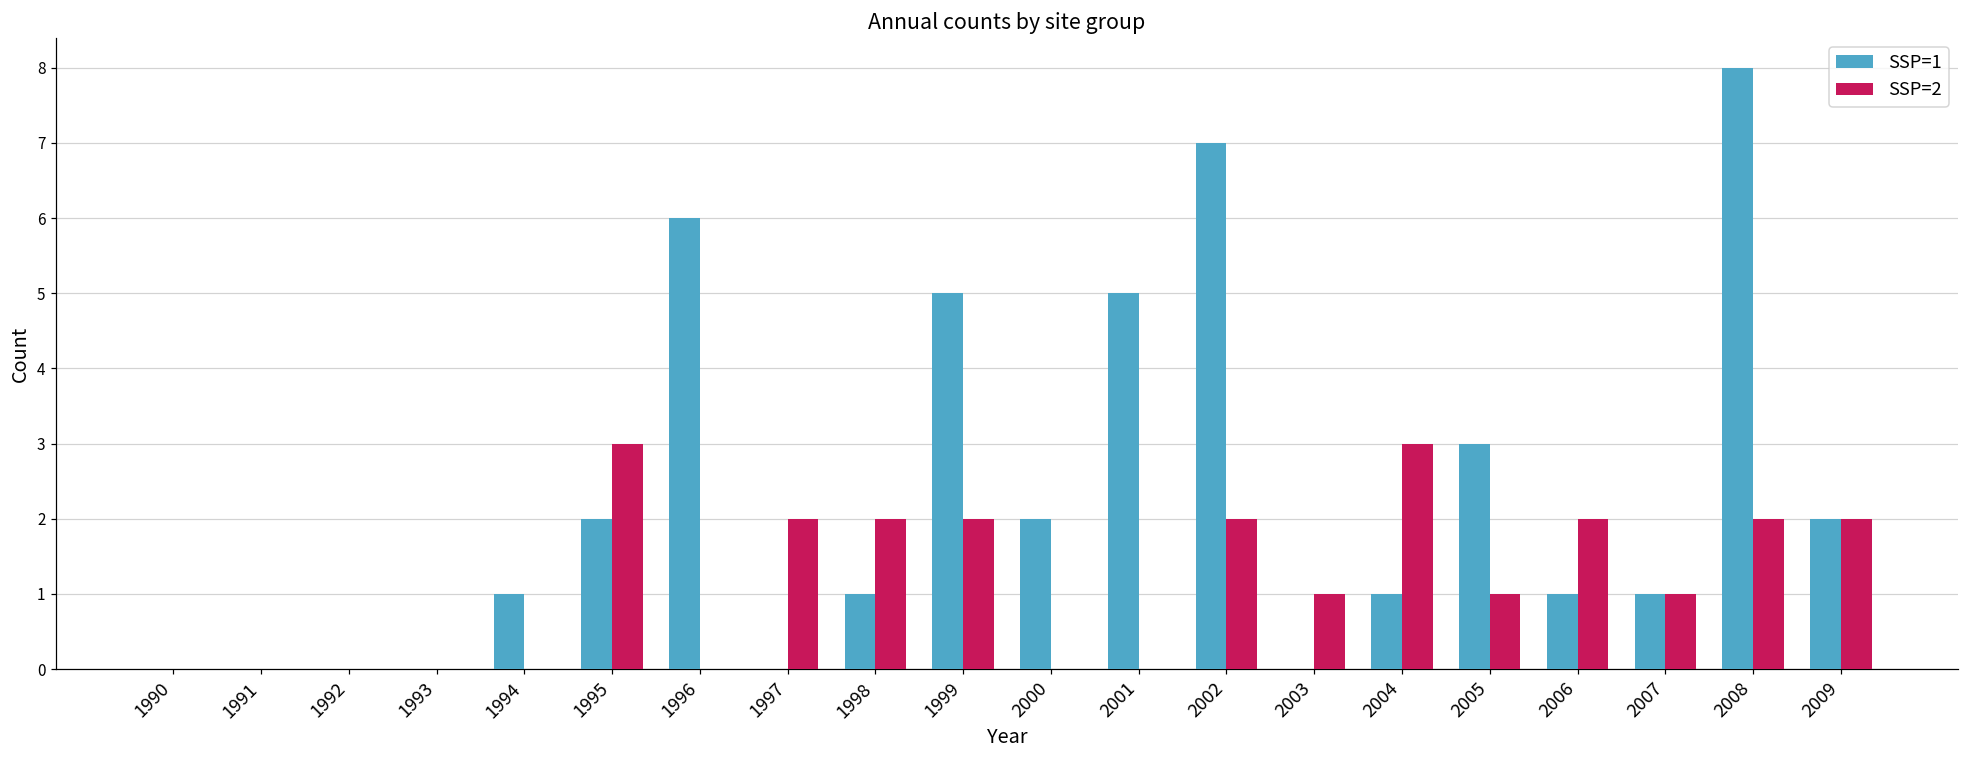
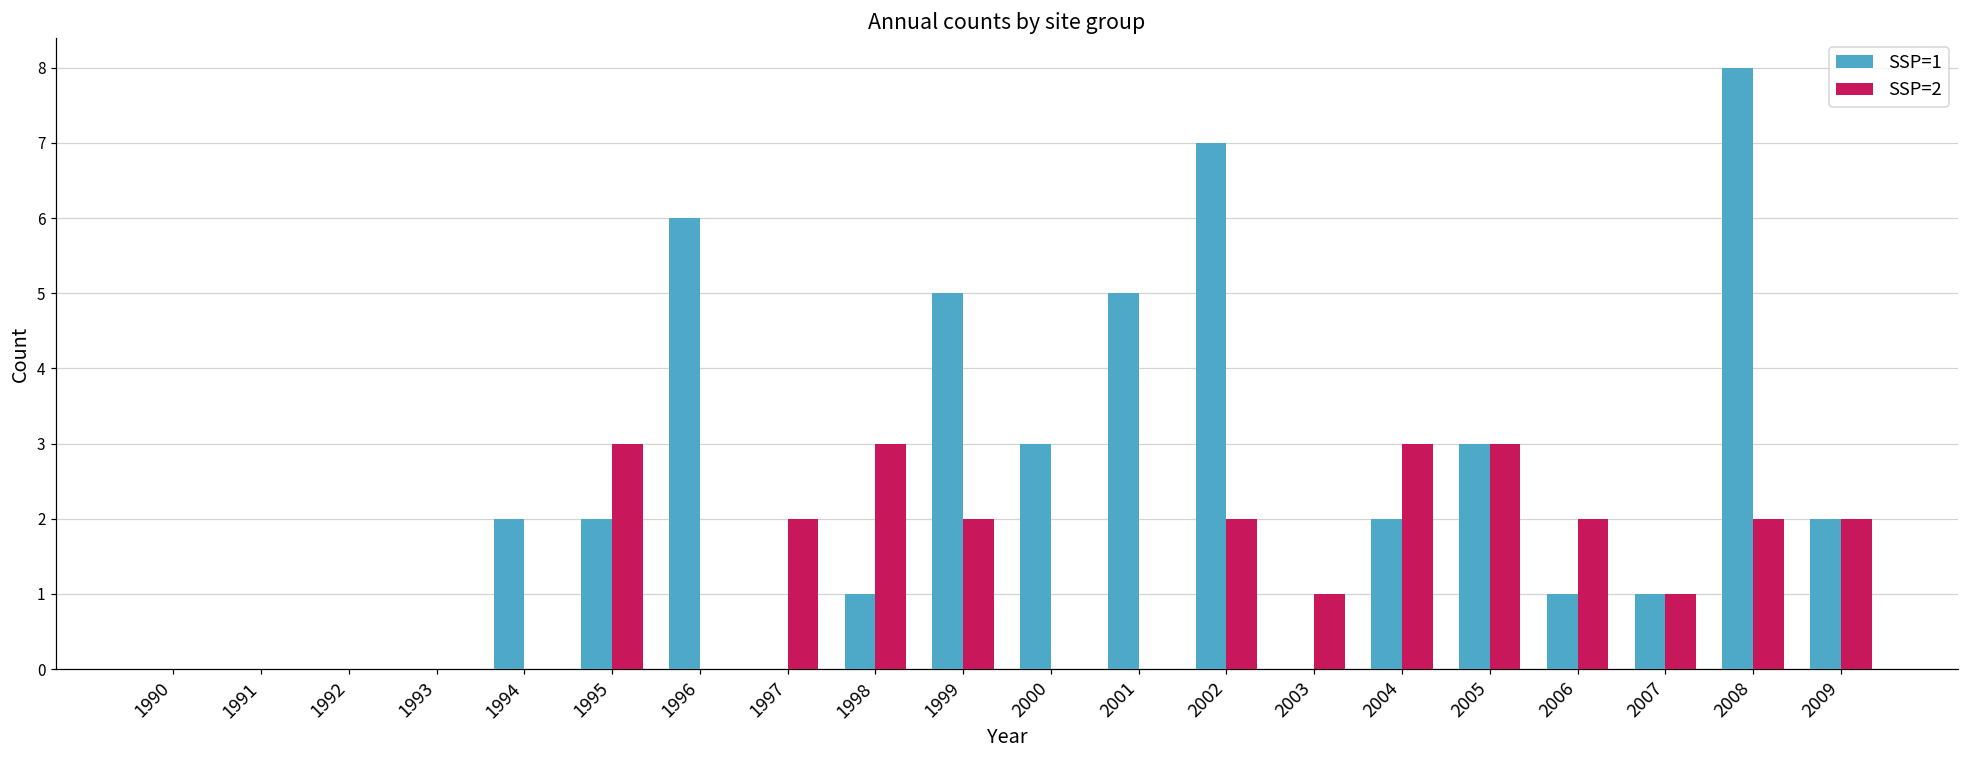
SSP=1, 1994: 1 -> 2
SSP=2, 1998: 2 -> 3
SSP=1, 2000: 2 -> 3
SSP=1, 2004: 1 -> 2
SSP=2, 2005: 1 -> 3
